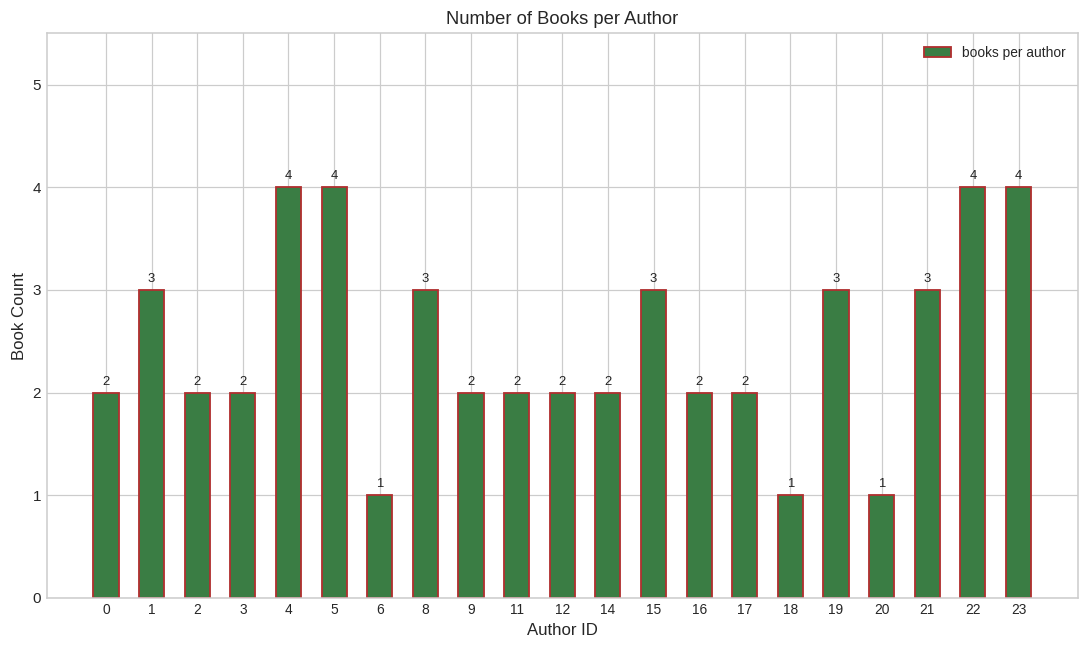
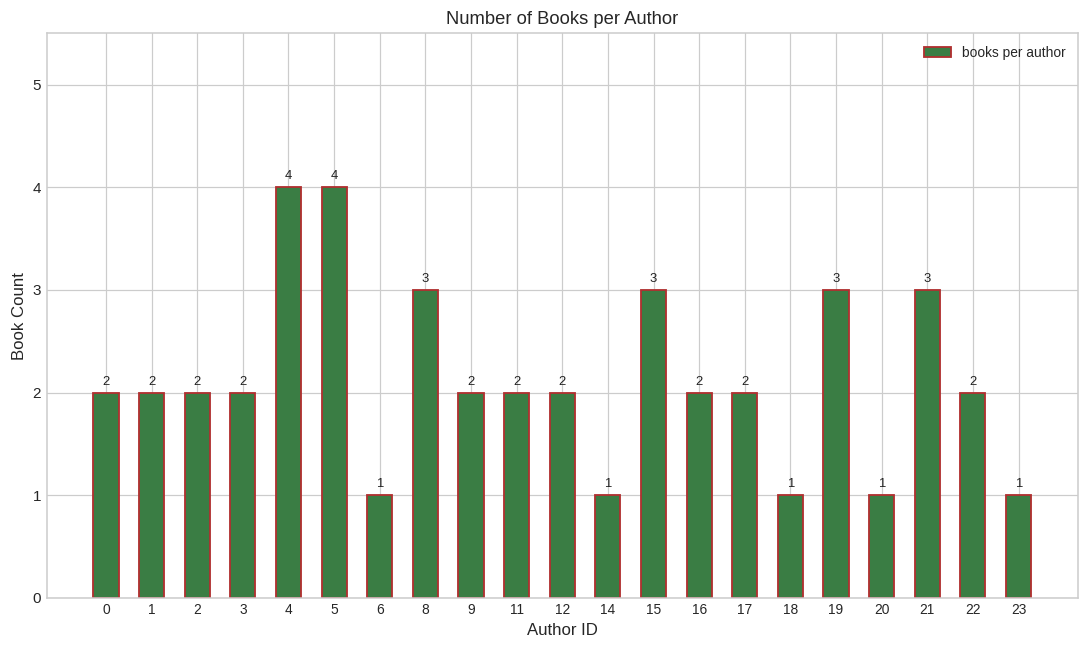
1: 3 -> 2
14: 2 -> 1
22: 4 -> 2
23: 4 -> 1
